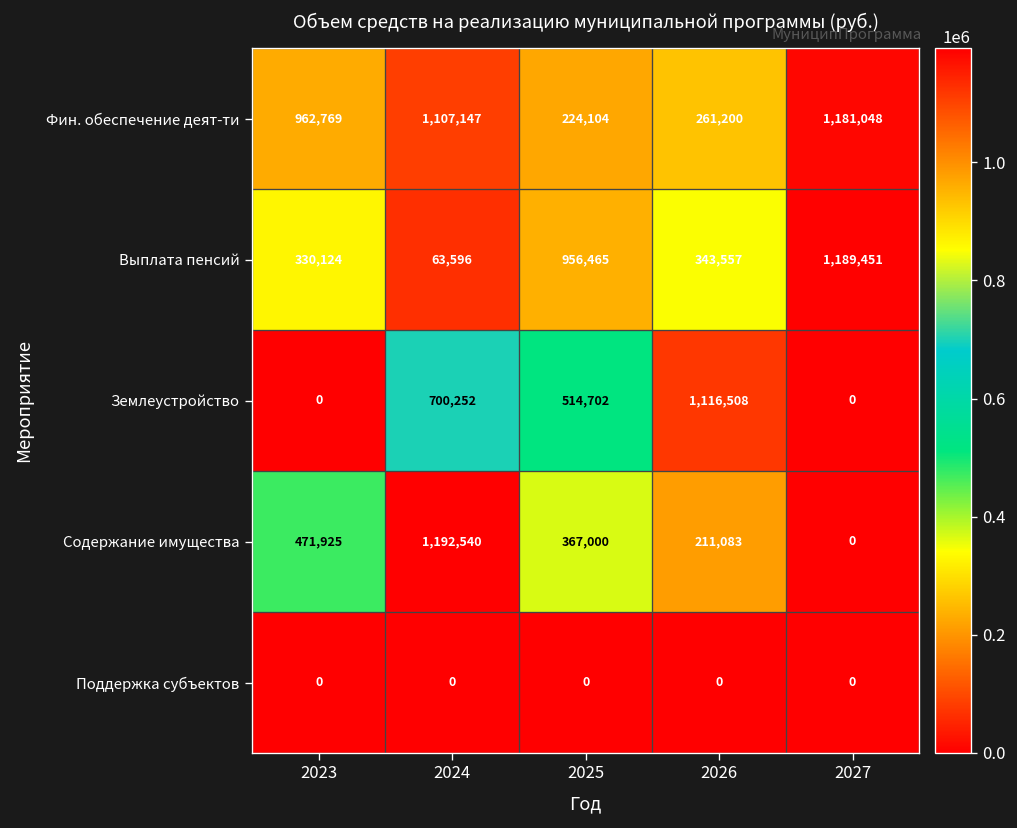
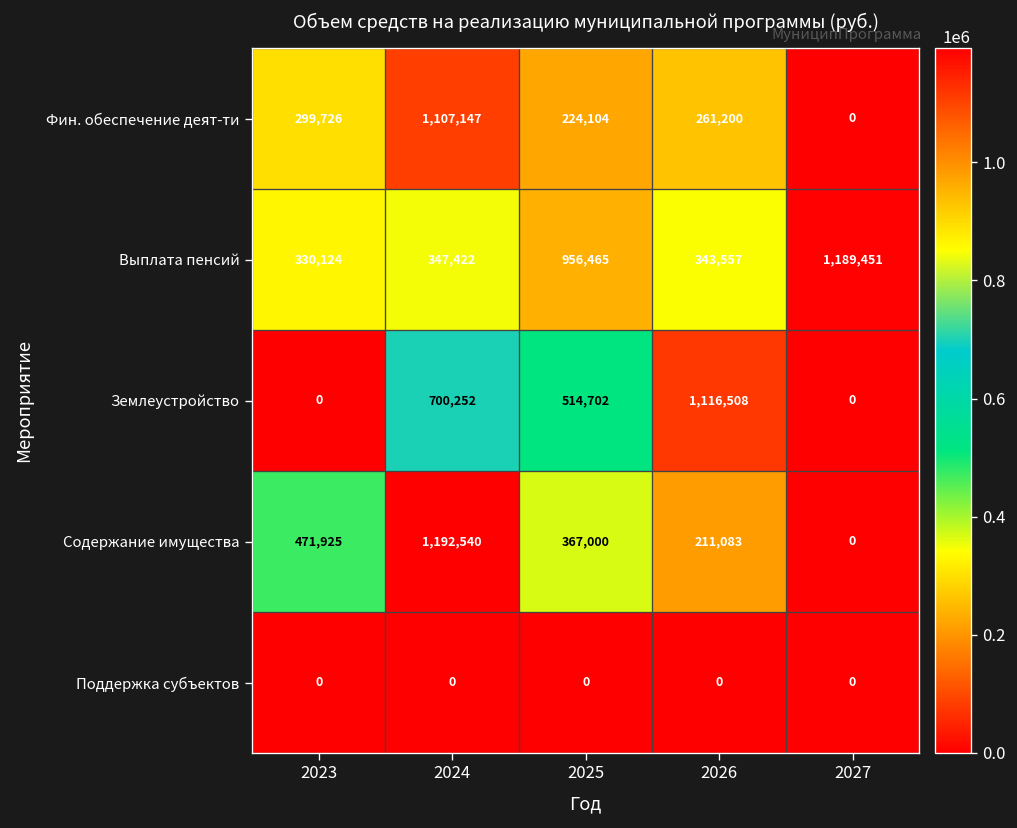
Фин. обеспечение деят-ти, 2023: 962,769 -> 299,726
Фин. обеспечение деят-ти, 2027: 1,181,048 -> 0
Выплата пенсий, 2024: 63,596 -> 347,422
